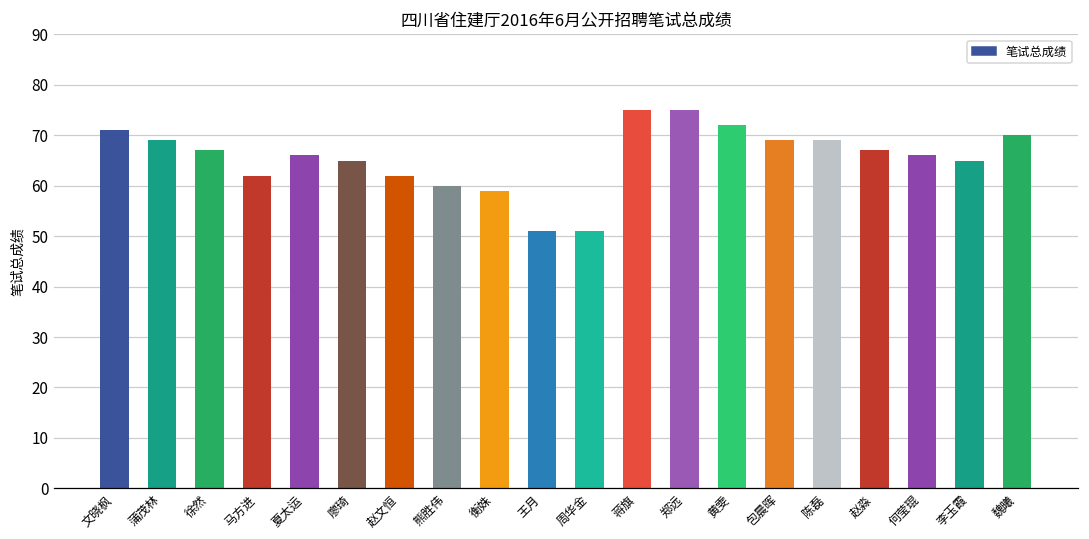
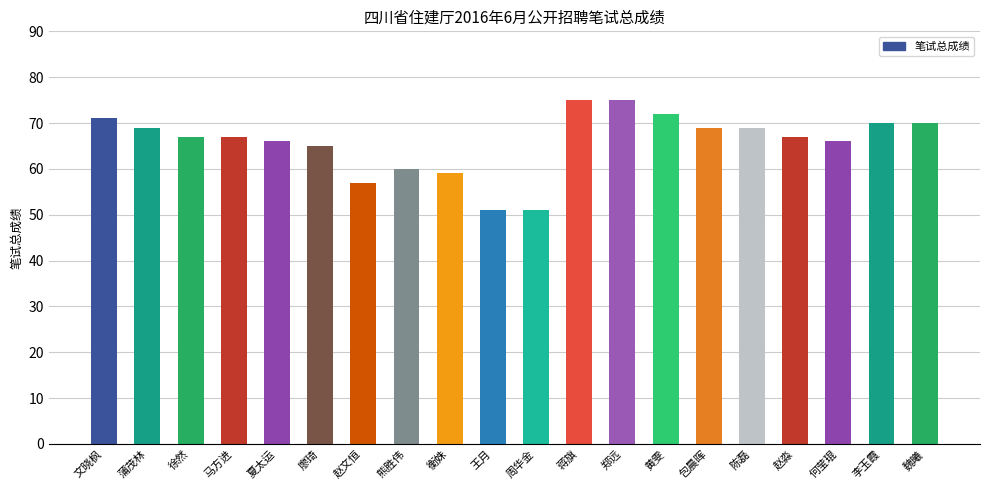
马方进: 62 -> 67
赵文恒: 62 -> 57
李玉霞: 65 -> 70
